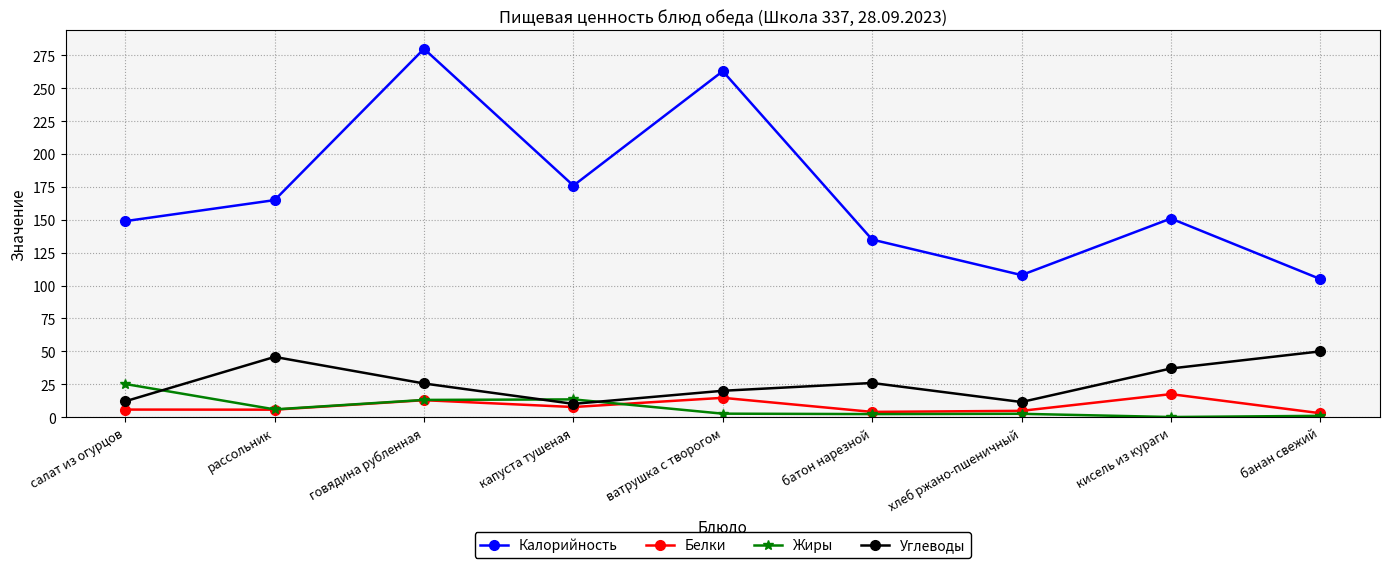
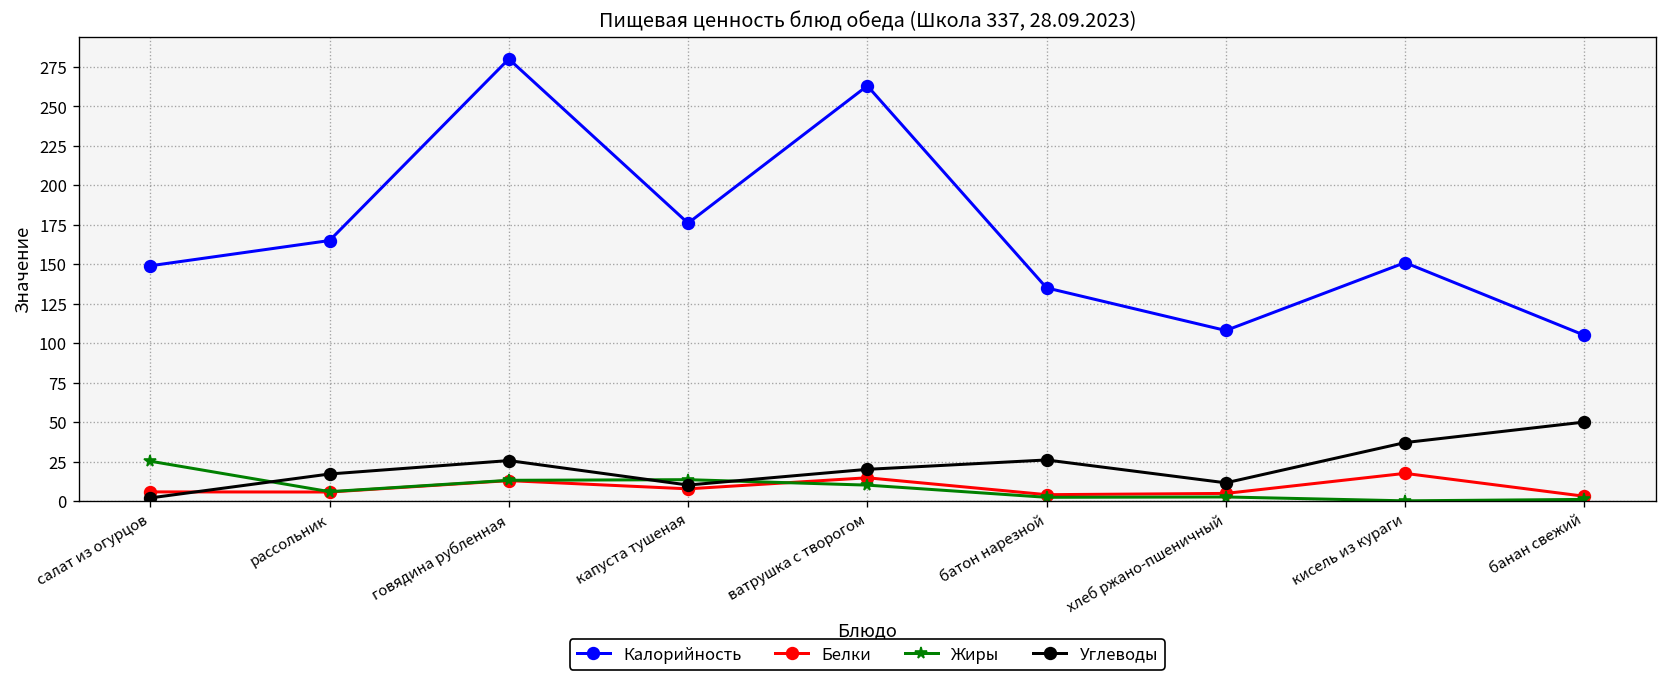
Углеводы, салат из огурцов: 12 -> 2
Углеводы, рассольник: 46 -> 17
Жиры, ватрушка с творогом: 3 -> 10
